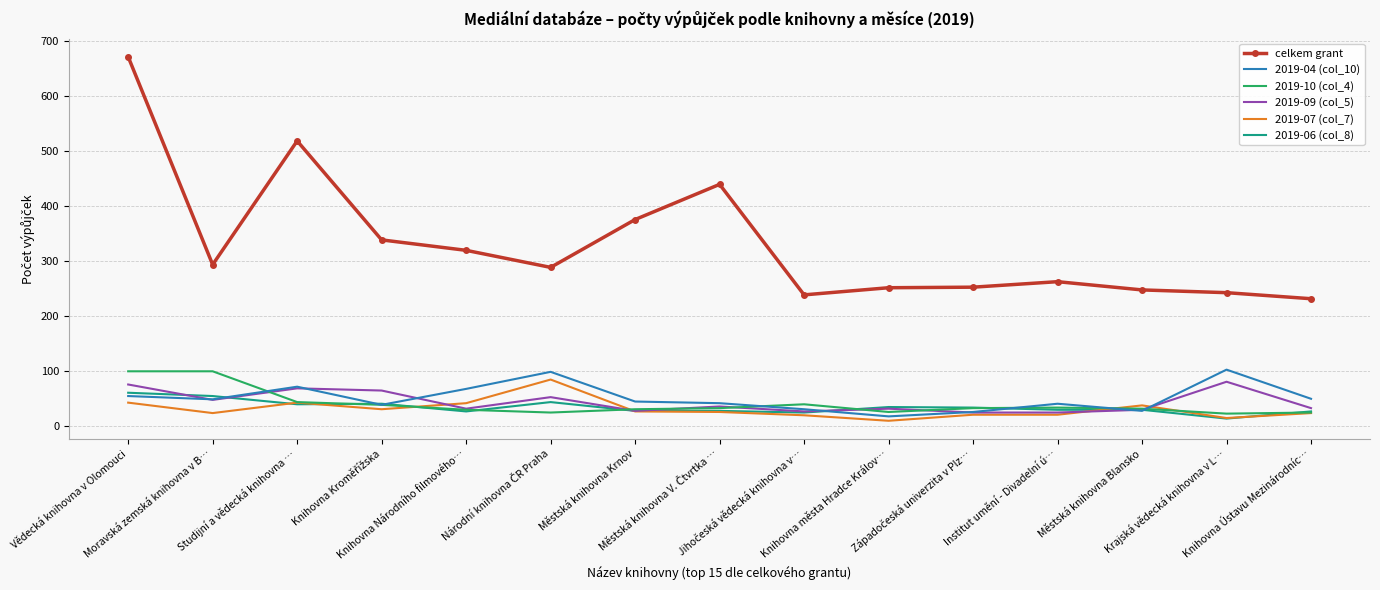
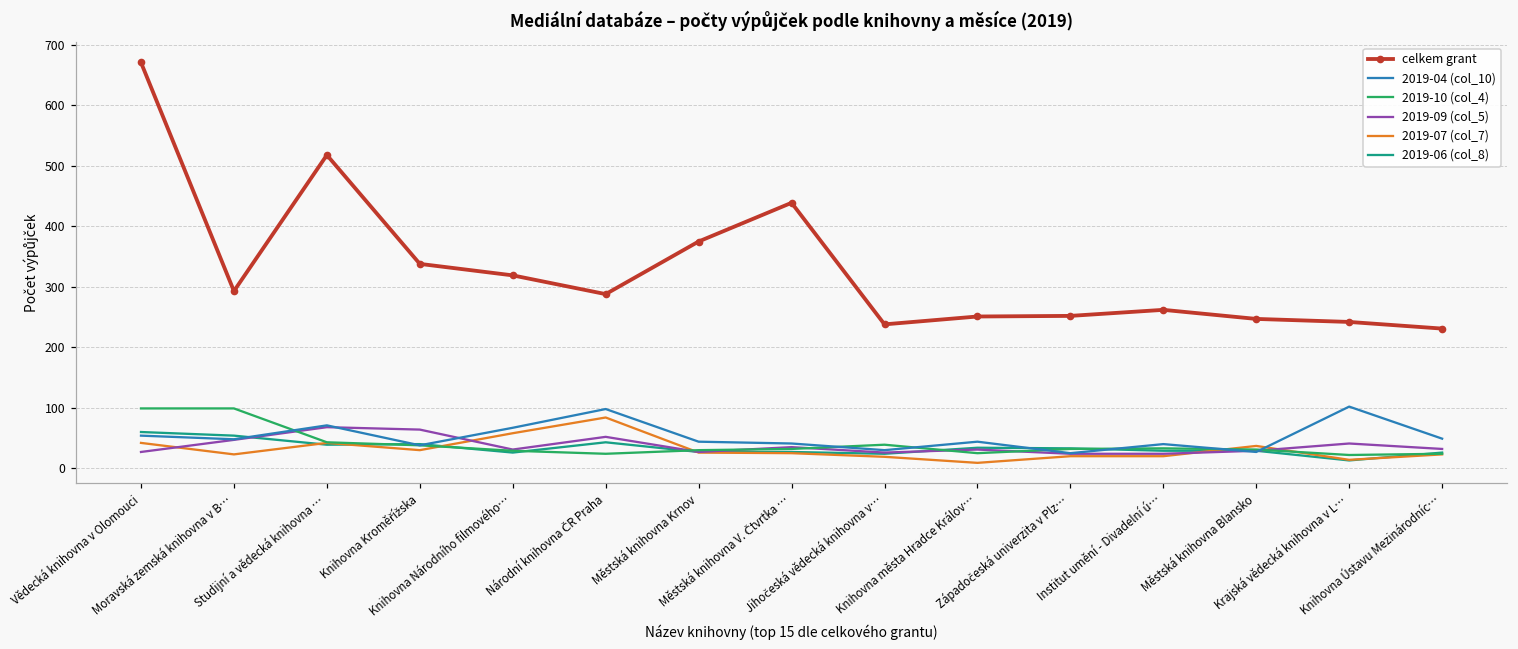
2019-09 (col_5), Vědecká knihovna v Olomouci: 80 -> 30
2019-07 (col_7), Knihovna Národního filmového…: 40 -> 60
2019-04 (col_10), Knihovna města Hradce Králov…: 20 -> 40
2019-09 (col_5), Krajská vědecká knihovna v L…: 80 -> 40
